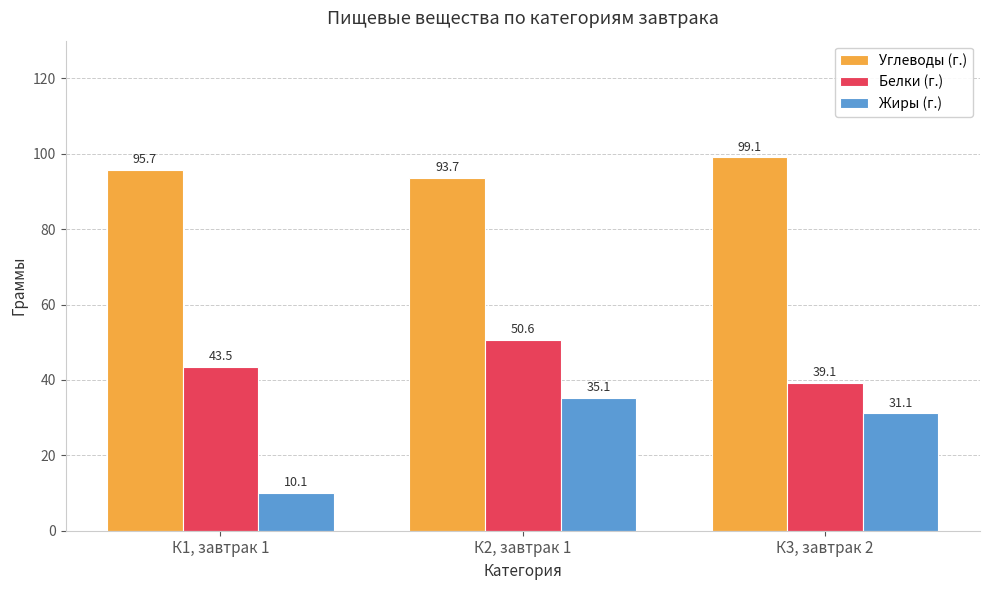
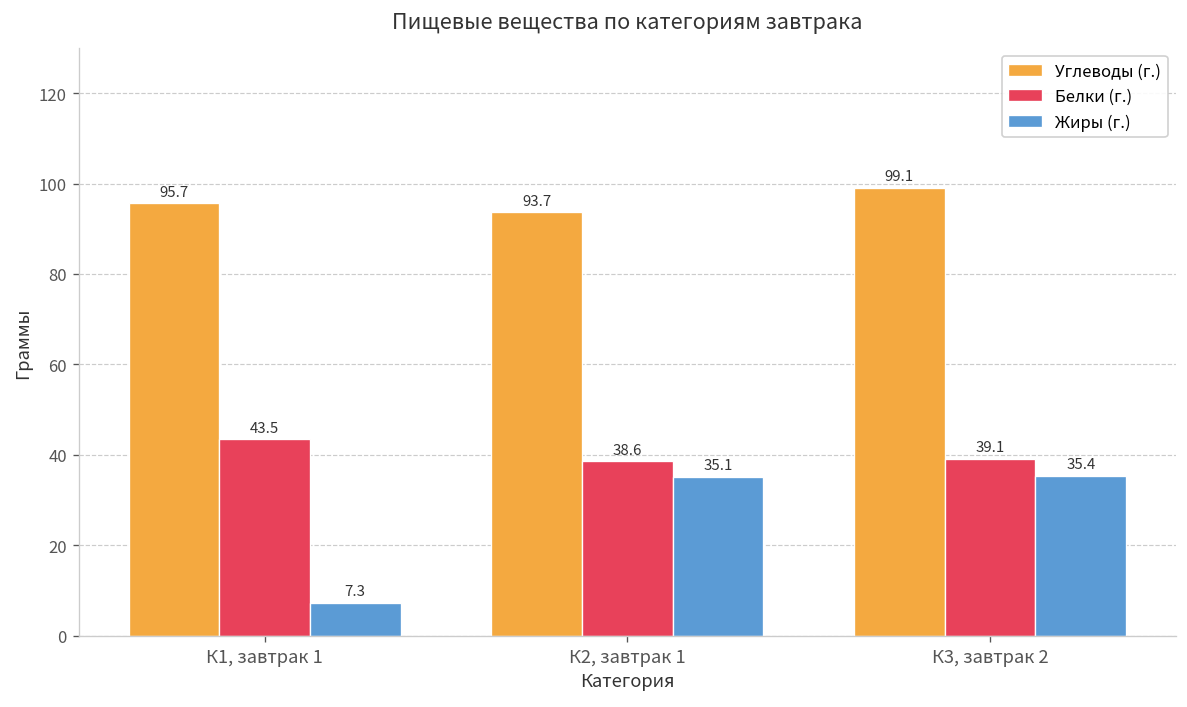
Жиры (г.), К1, завтрак 1: 10.1 -> 7.3
Белки (г.), К2, завтрак 1: 50.6 -> 38.6
Жиры (г.), К3, завтрак 2: 31.1 -> 35.4
